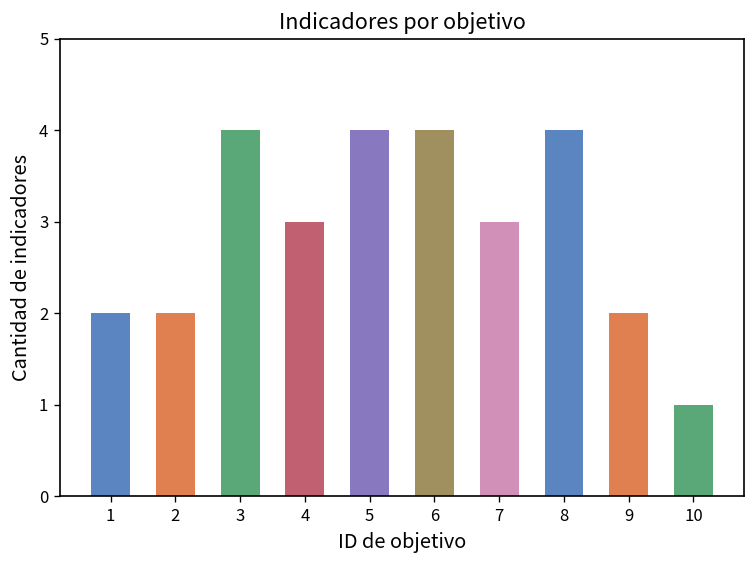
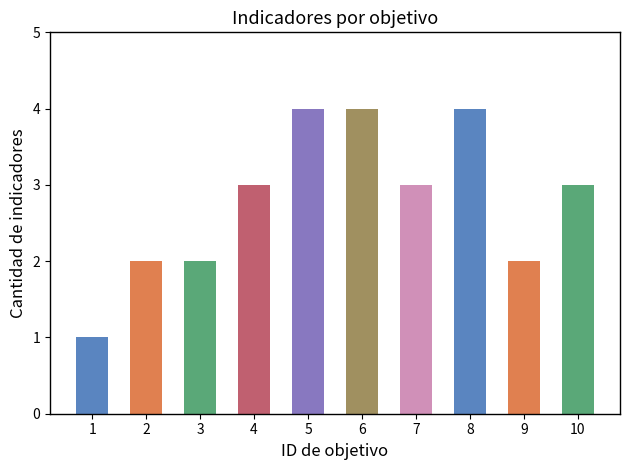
1: 2 -> 1
3: 4 -> 2
10: 1 -> 3
